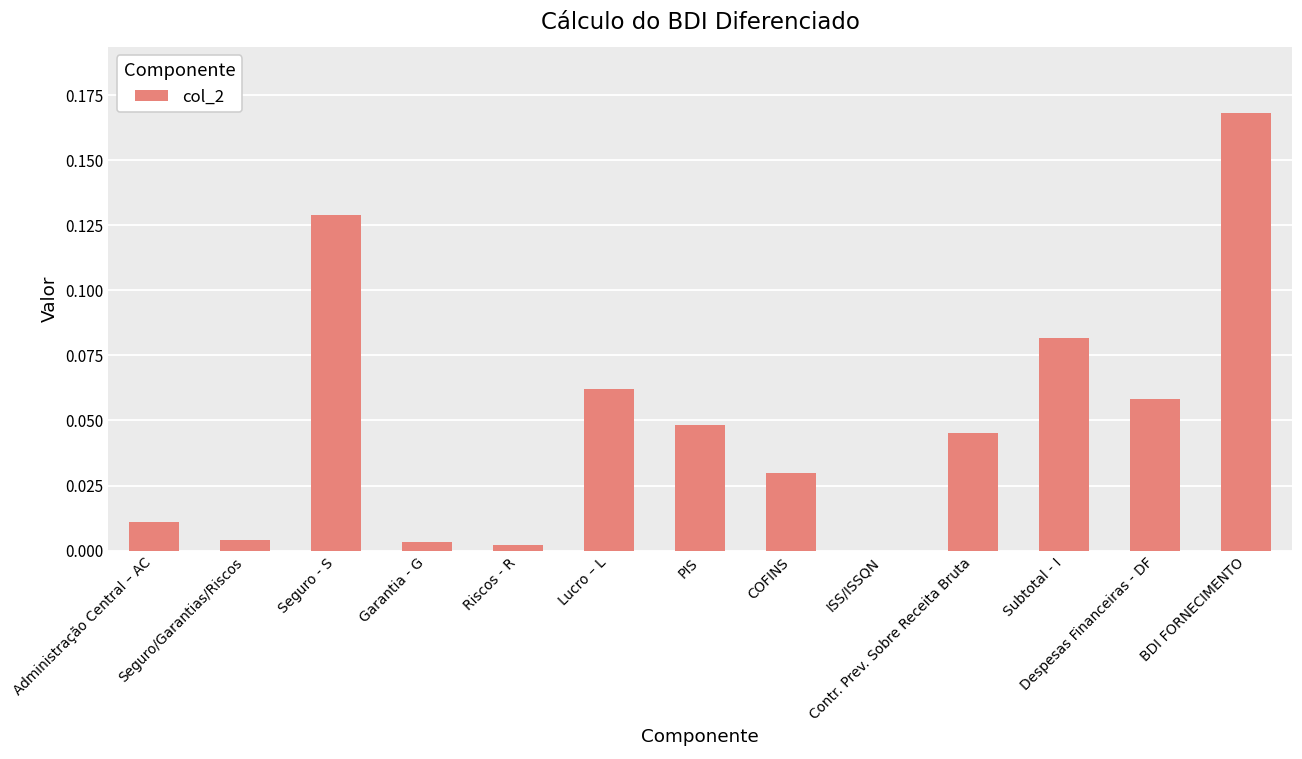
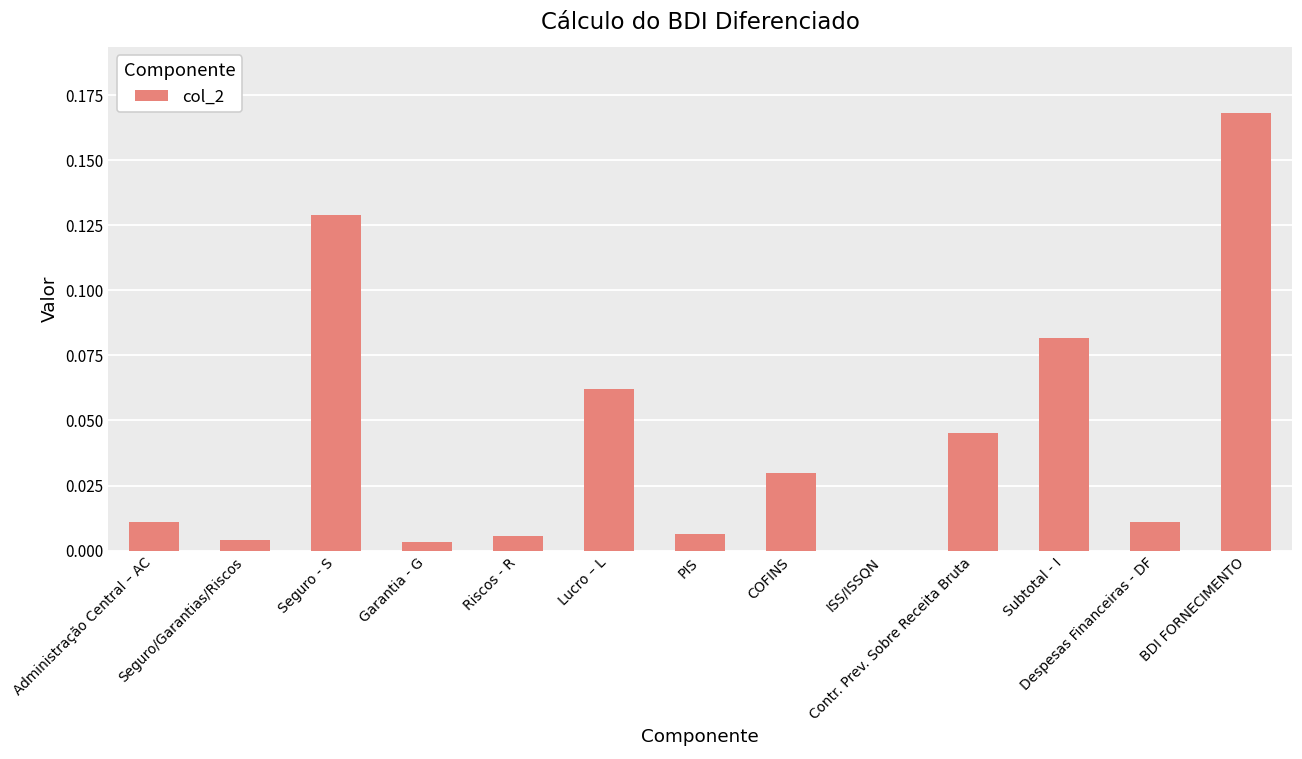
Riscos - R: 0.002 -> 0.006
PIS: 0.048 -> 0.007
Despesas Financeiras - DF: 0.058 -> 0.011
